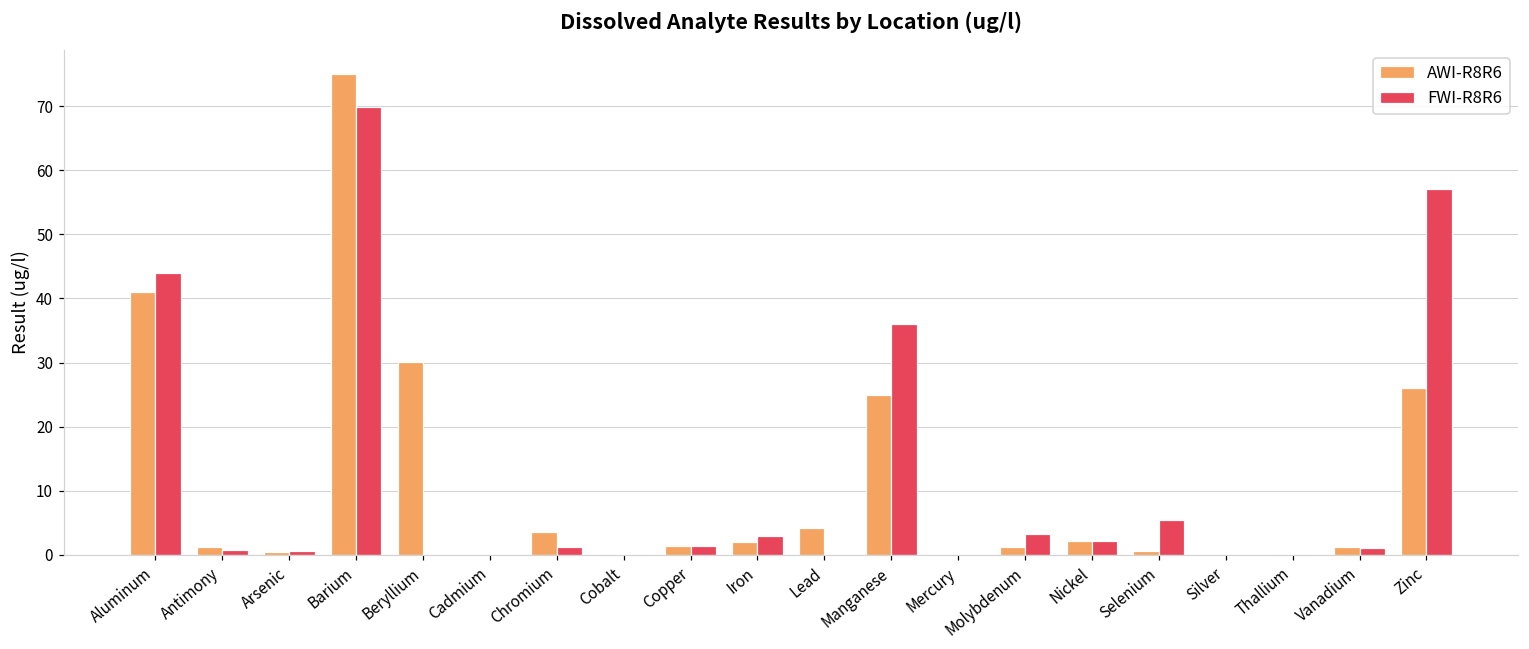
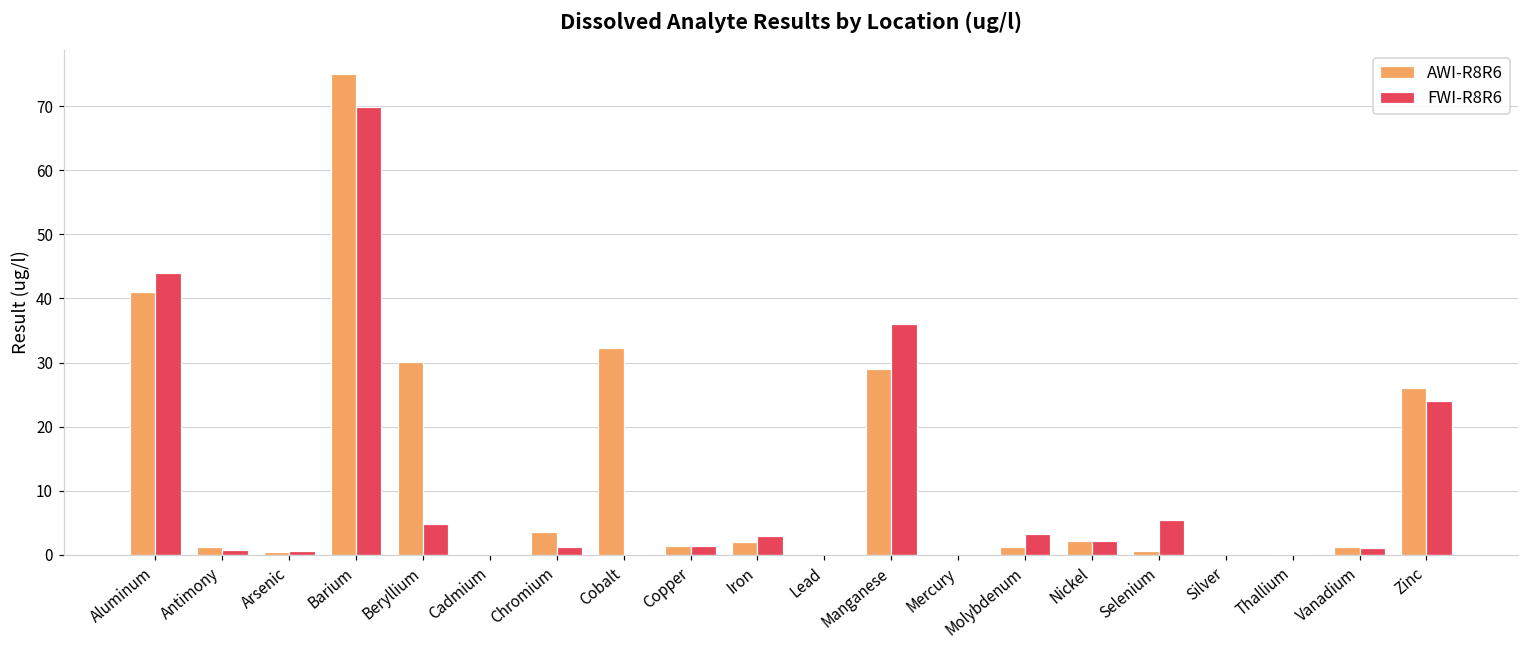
FWI-R8R6, Beryllium: 0 -> 5
AWI-R8R6, Cobalt: 0 -> 32
AWI-R8R6, Lead: 4 -> 0
AWI-R8R6, Manganese: 25 -> 29
FWI-R8R6, Zinc: 57 -> 24
